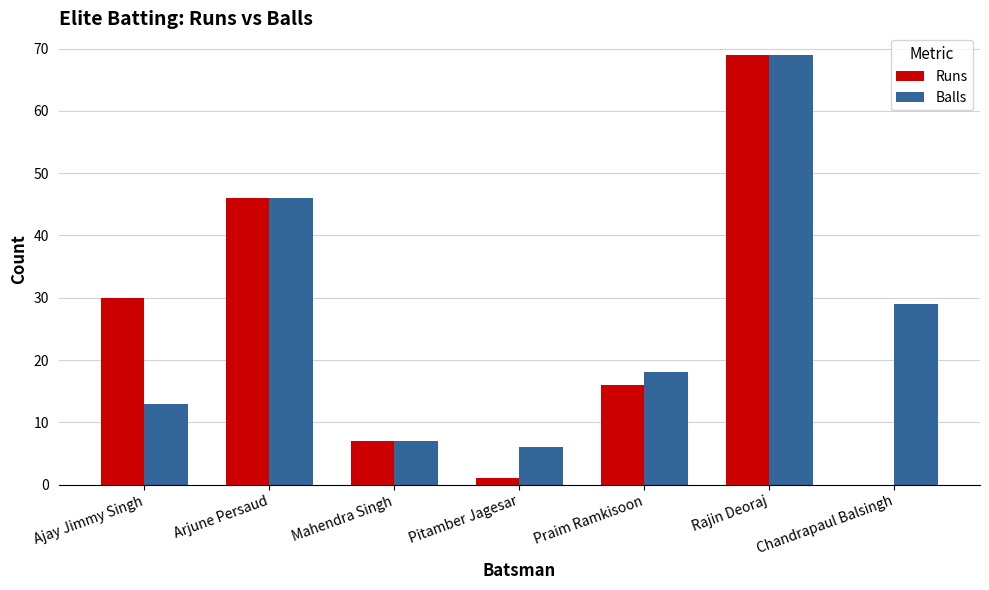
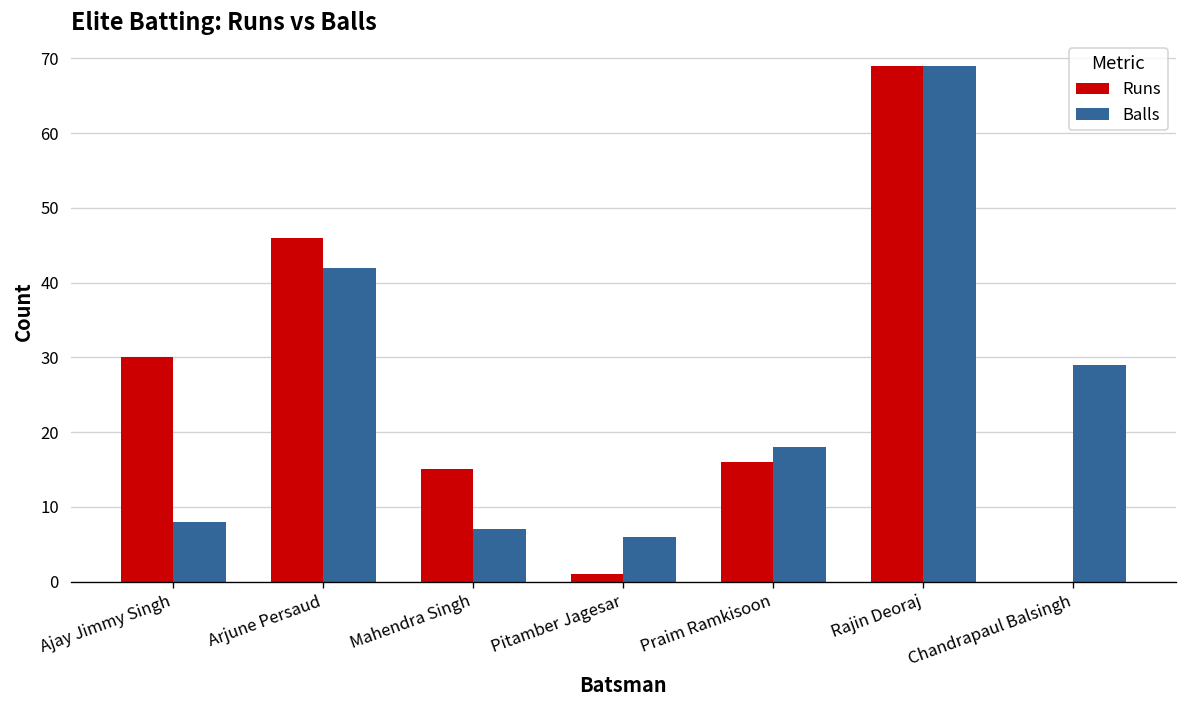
Balls, Ajay Jimmy Singh: 13 -> 8
Balls, Arjune Persaud: 46 -> 42
Runs, Mahendra Singh: 7 -> 15
